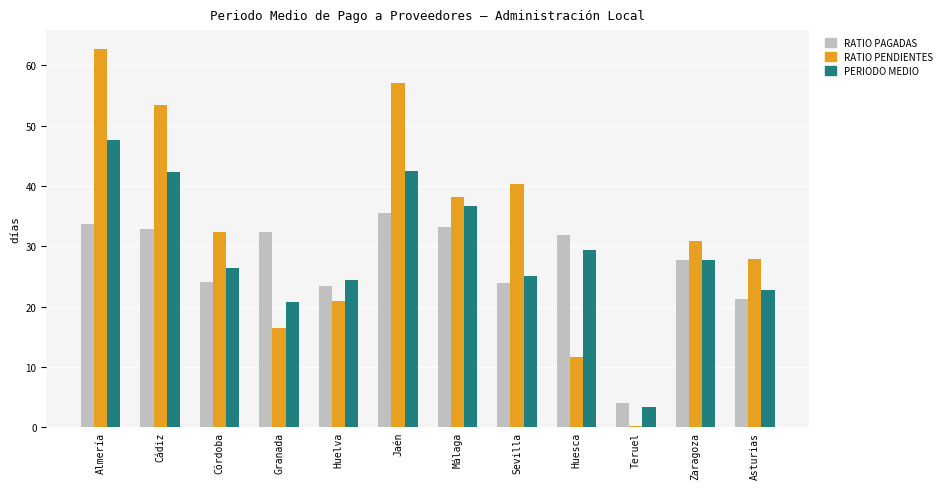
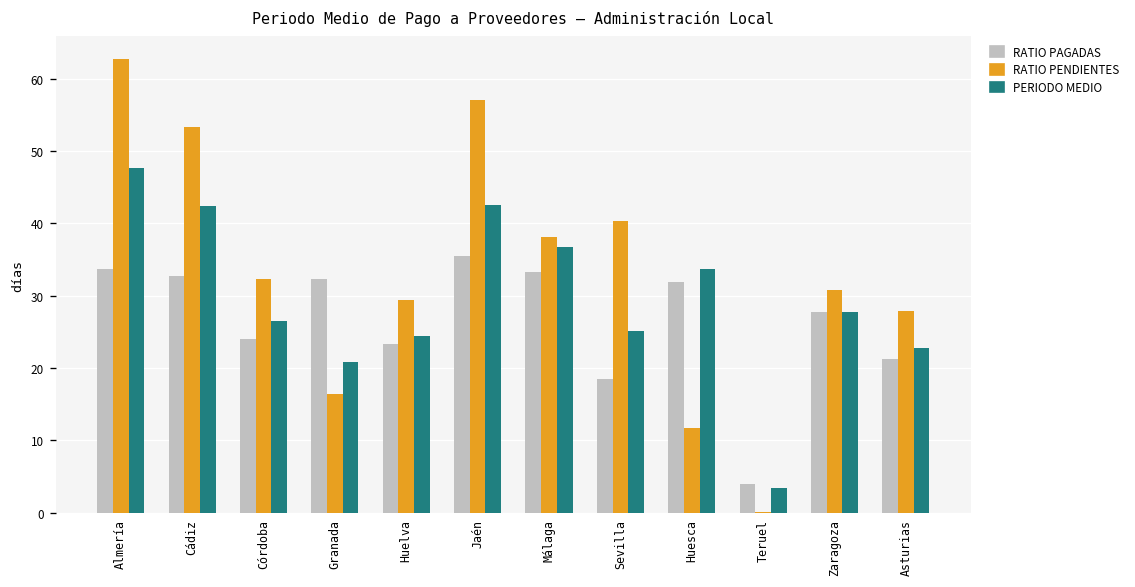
RATIO PENDIENTES, Huelva: 21 -> 29
RATIO PAGADAS, Sevilla: 24 -> 18
PERIODO MEDIO, Huesca: 29 -> 34
